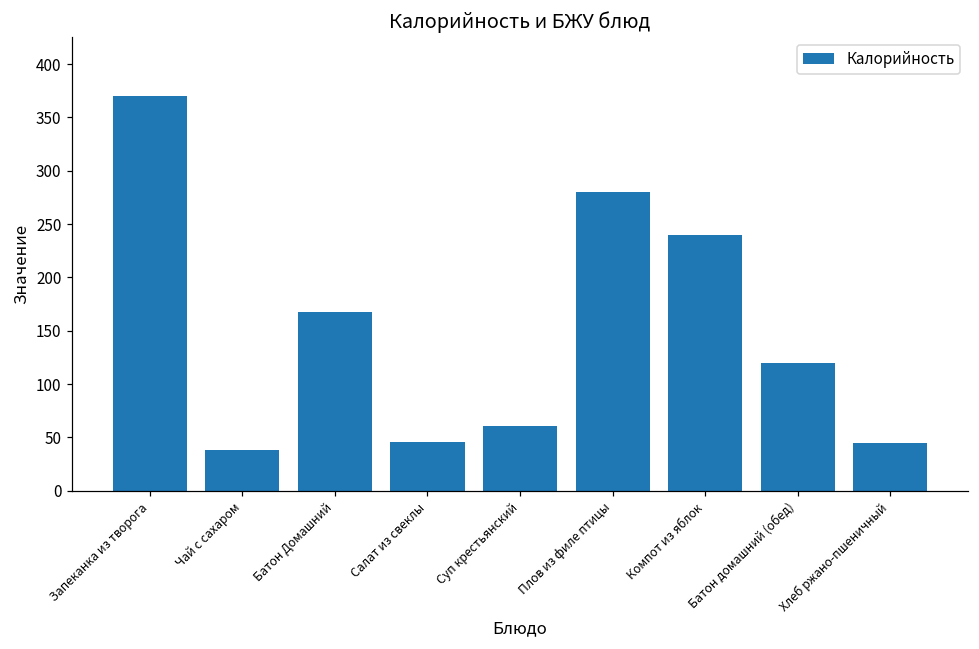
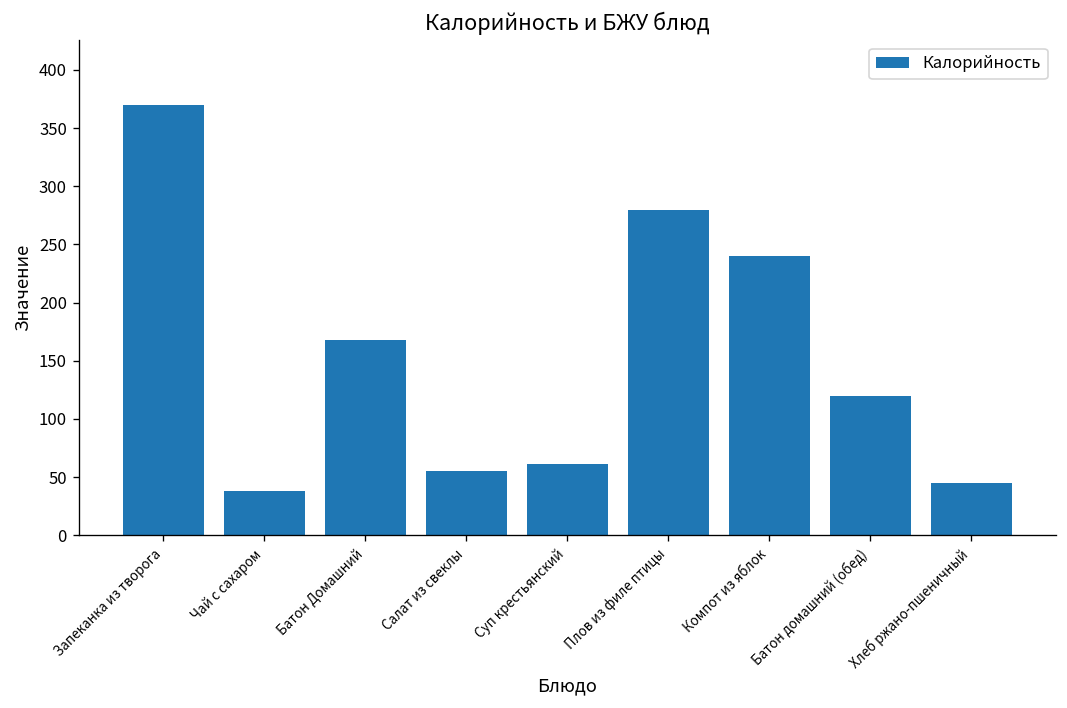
Салат из свеклы: 50 -> 60
